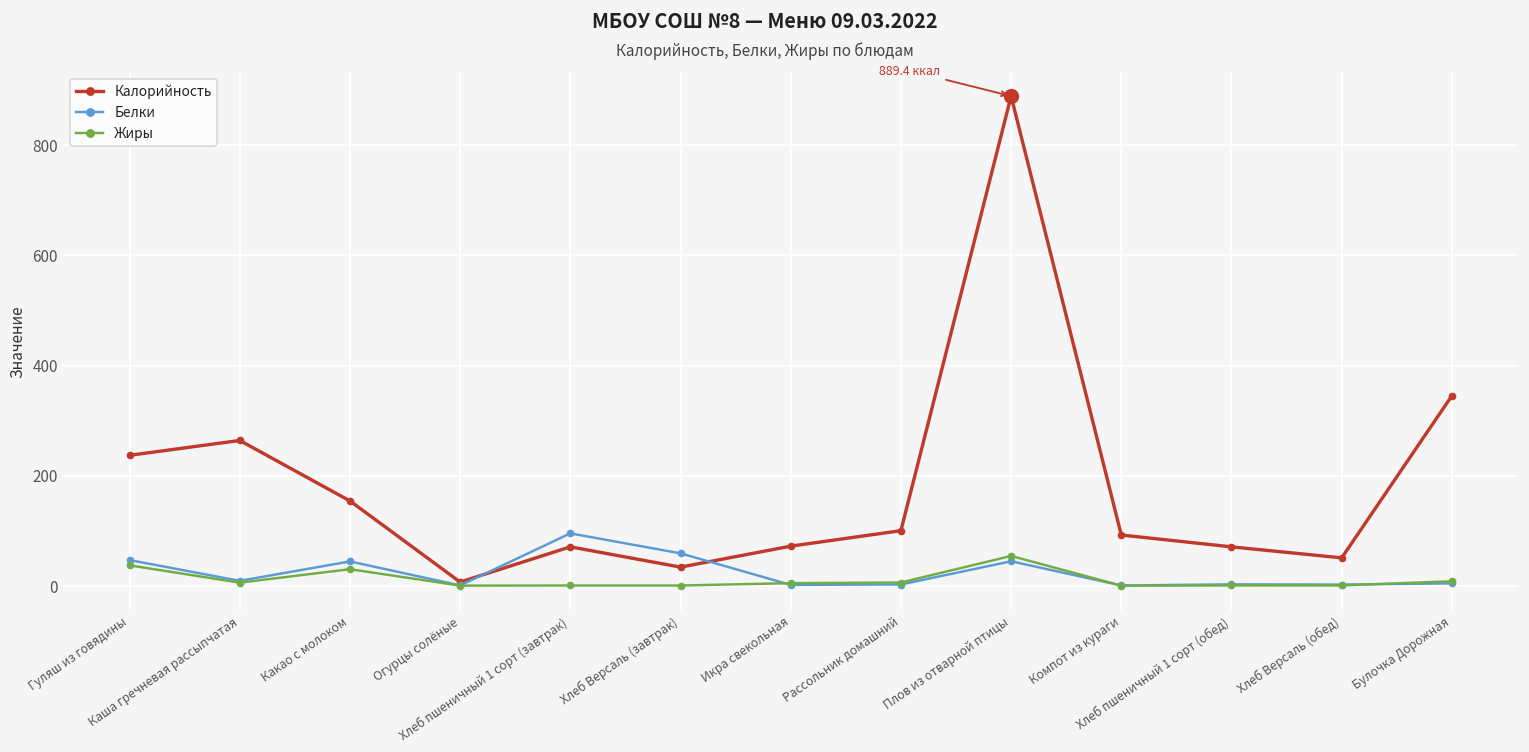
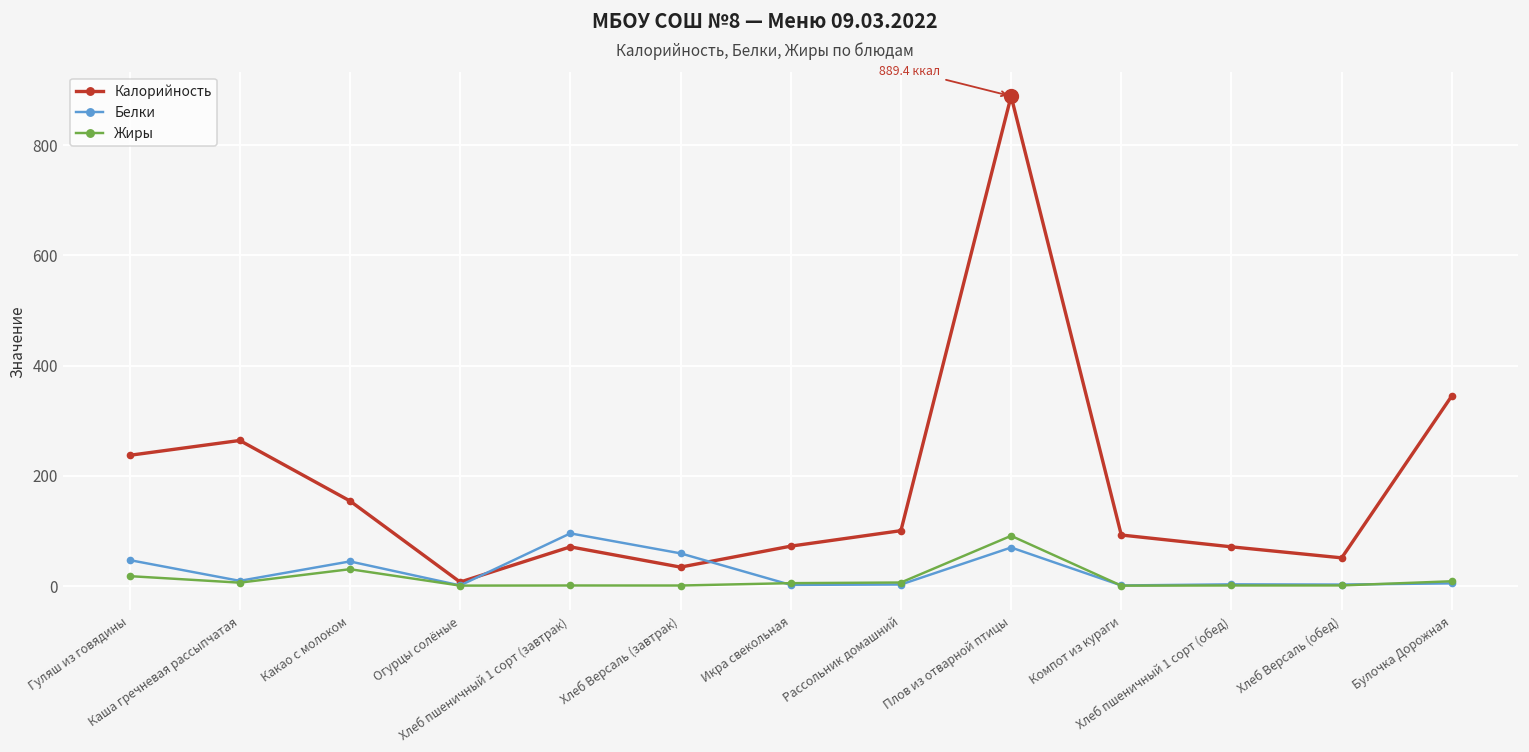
Жиры, Гуляш из говядины: 40 -> 20
Белки, Плов из отварной птицы: 40 -> 70
Жиры, Плов из отварной птицы: 50 -> 90
